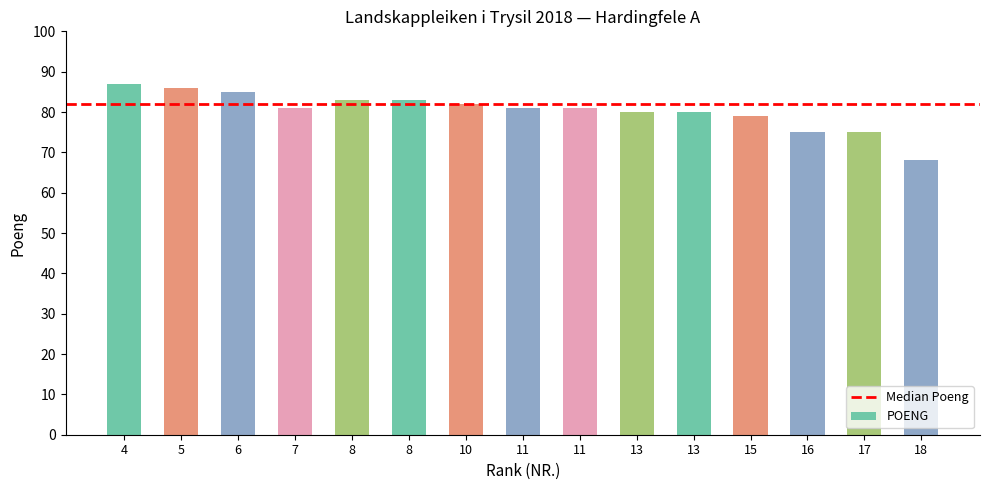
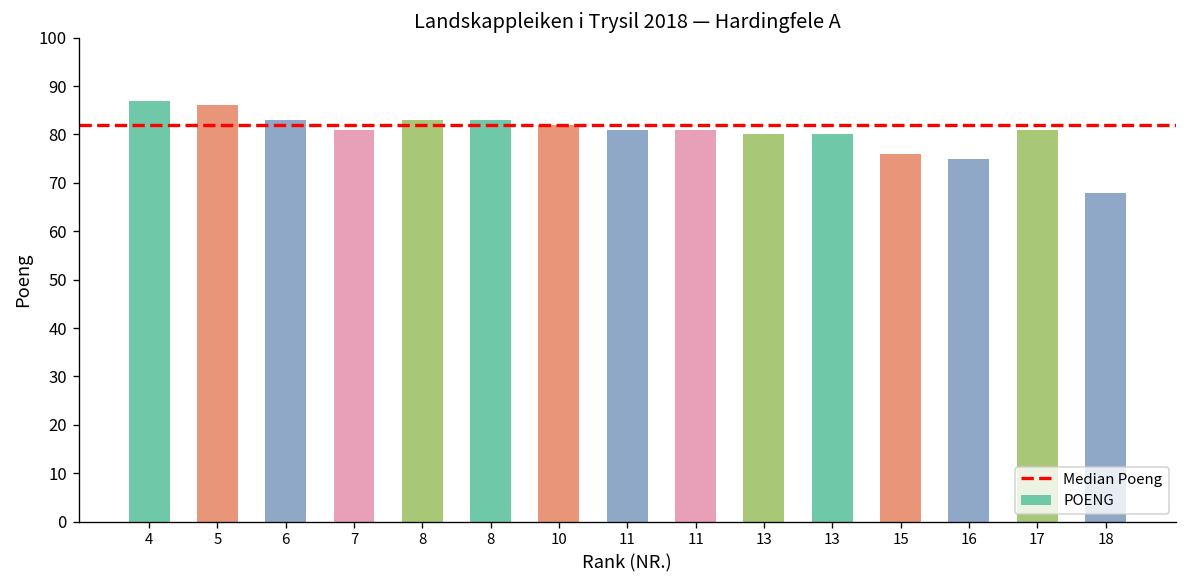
6: 85 -> 83
15: 79 -> 76
17: 75 -> 81
